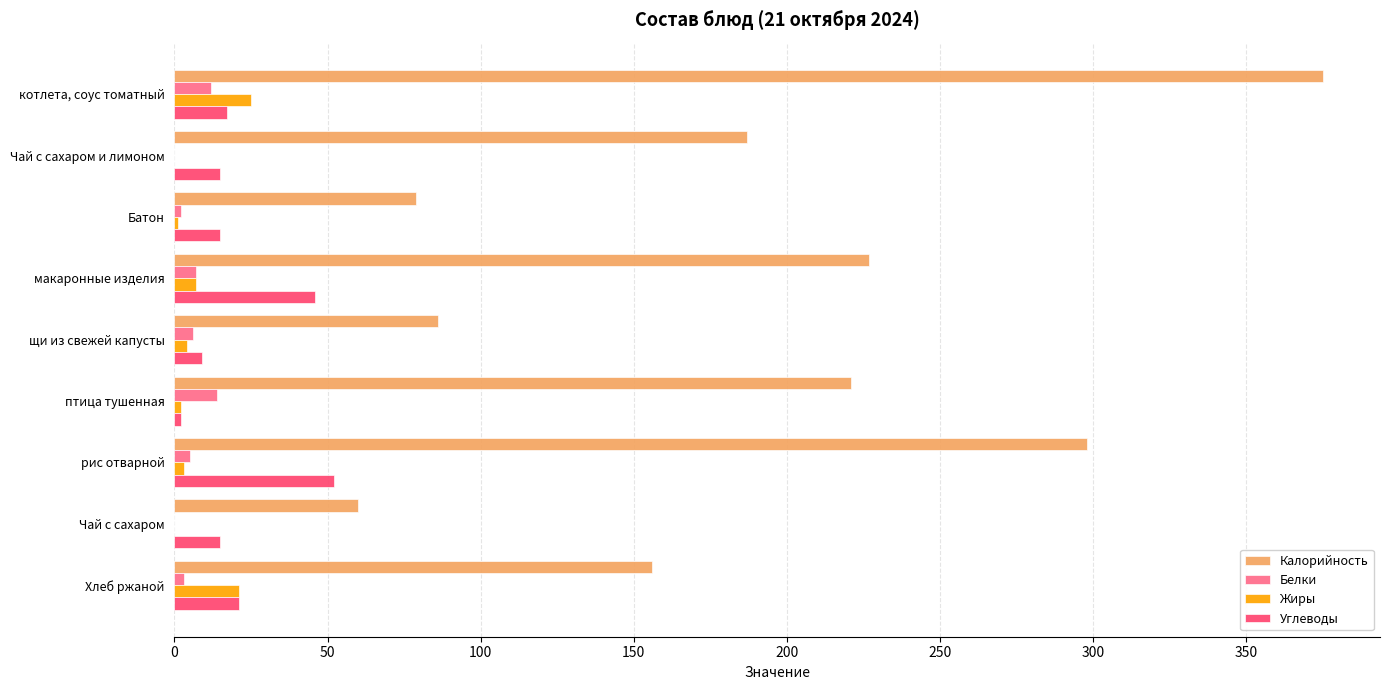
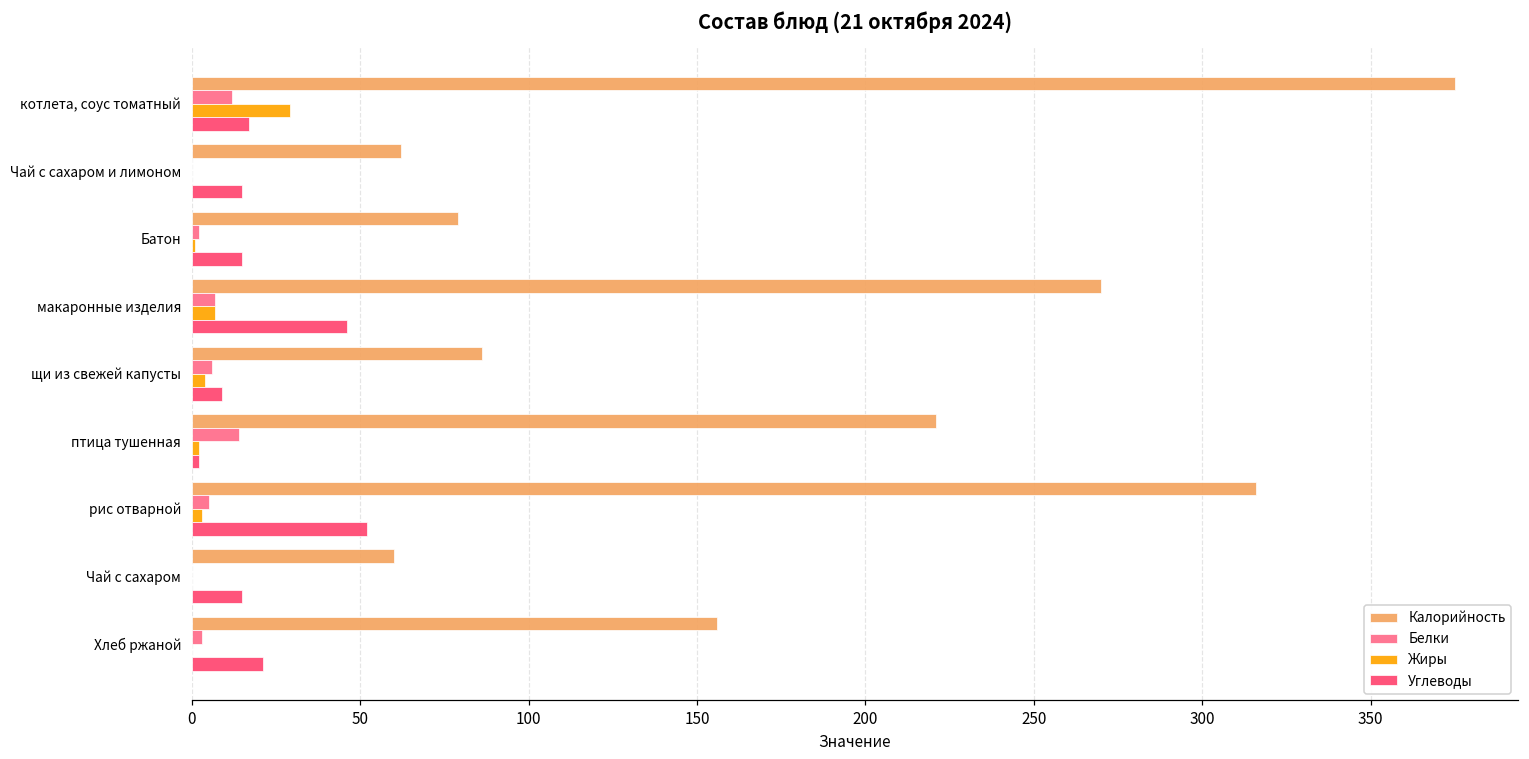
Жиры, котлета, соус томатный: 25 -> 29
Калорийность, Чай с сахаром и лимоном: 187 -> 62
Калорийность, макаронные изделия: 227 -> 270
Калорийность, рис отварной: 298 -> 316
Жиры, Хлеб ржаной: 21 -> 0
